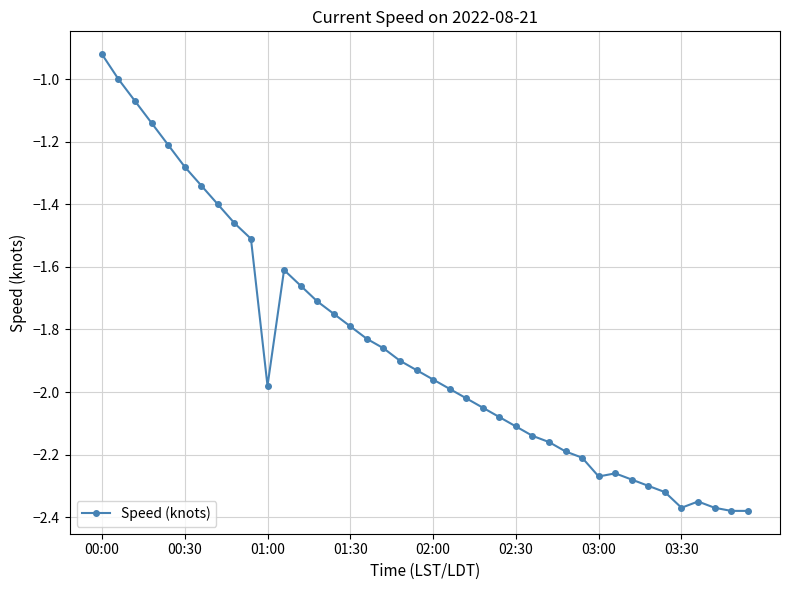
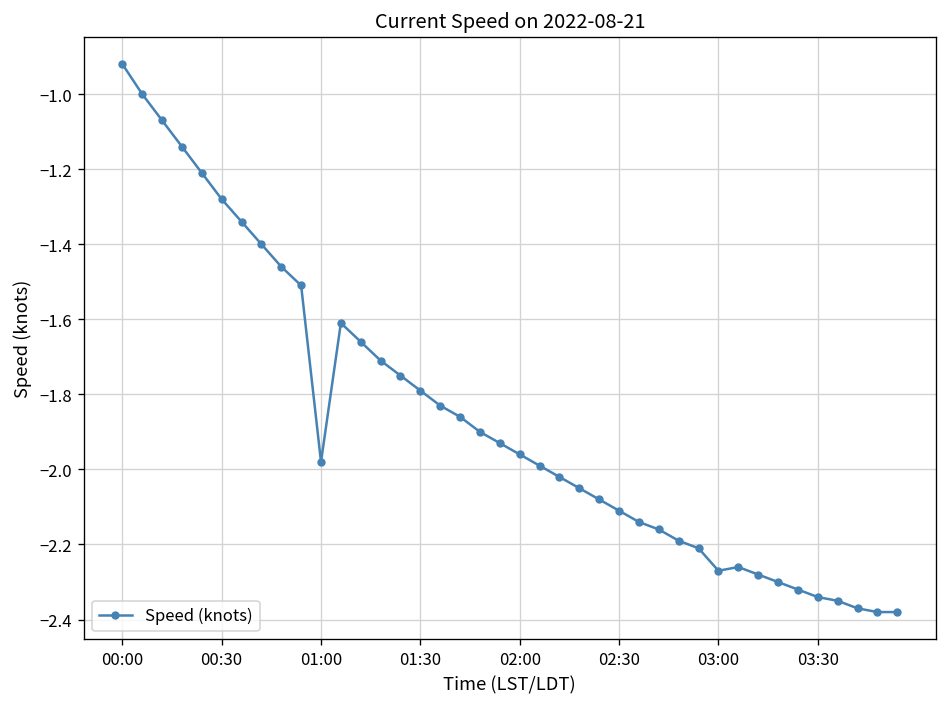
03:30: -2.37 -> -2.34
